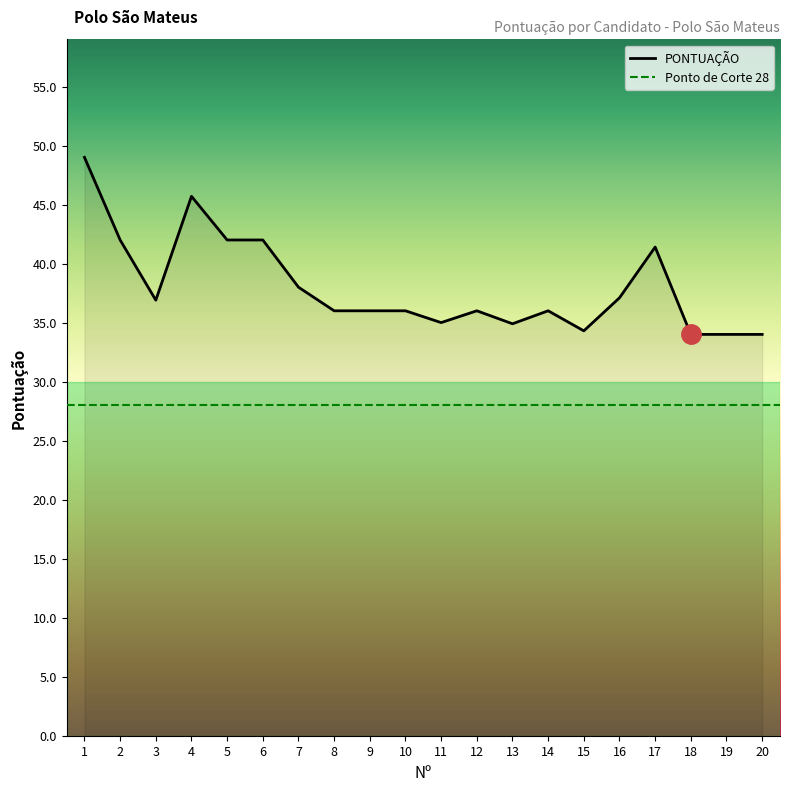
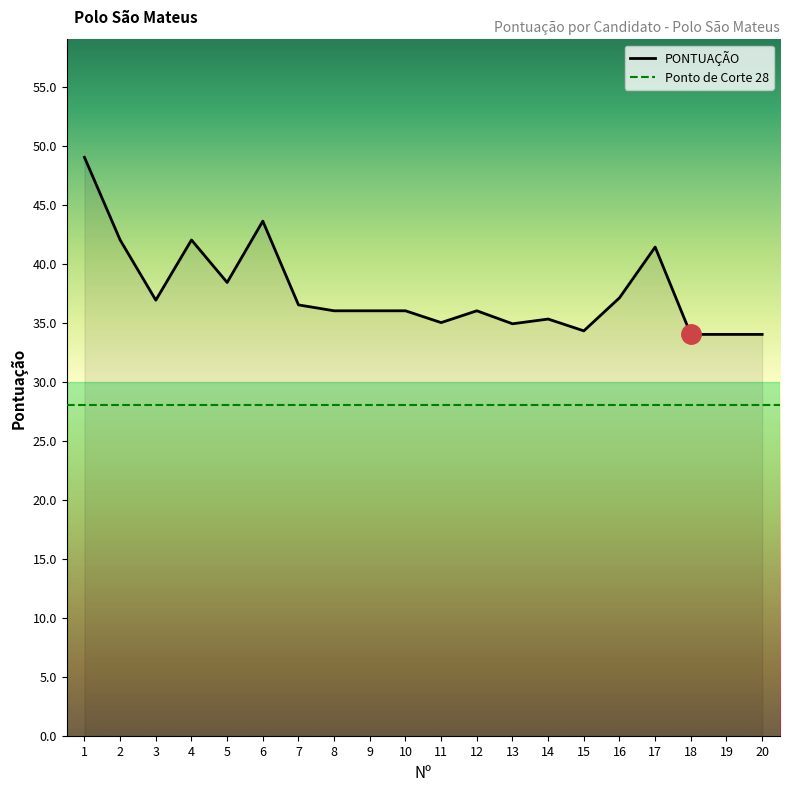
PONTUAÇÃO, 4: 45.7 -> 42.0
PONTUAÇÃO, 5: 42.0 -> 38.4
PONTUAÇÃO, 6: 42.0 -> 43.6
PONTUAÇÃO, 7: 38.0 -> 36.5
PONTUAÇÃO, 14: 36.0 -> 35.3
